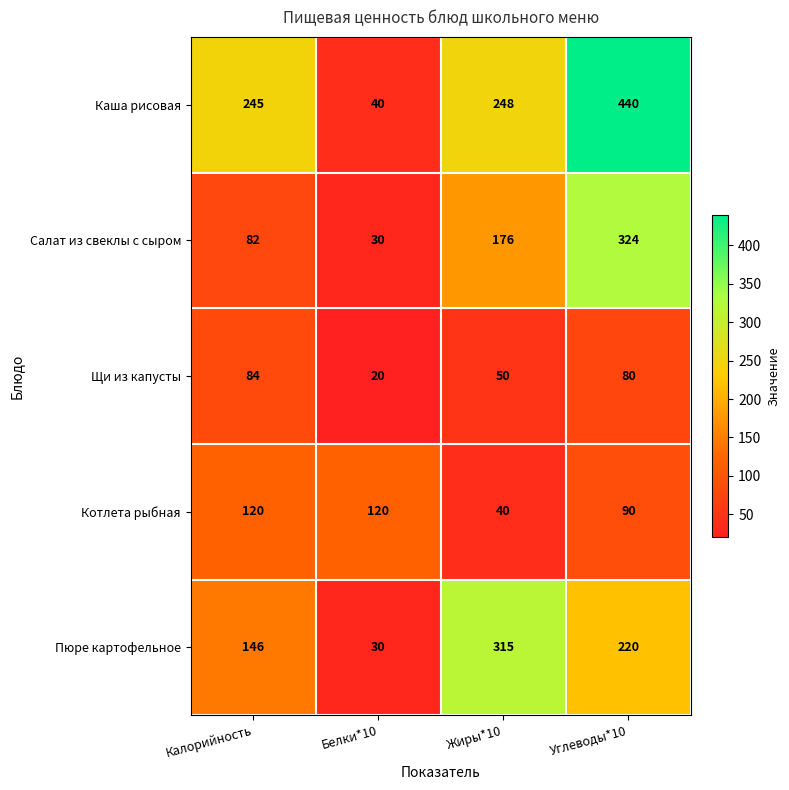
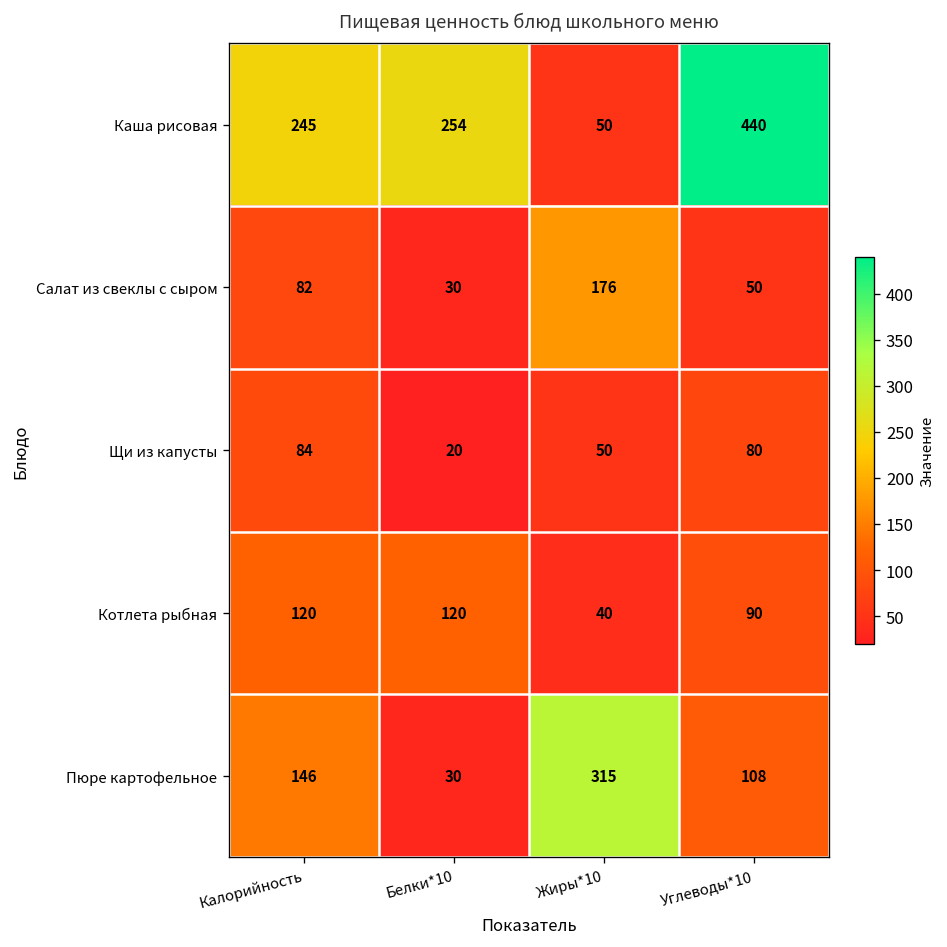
Каша рисовая, Белки*10: 40 -> 254
Каша рисовая, Жиры*10: 248 -> 50
Салат из свеклы с сыром, Углеводы*10: 324 -> 50
Пюре картофельное, Углеводы*10: 220 -> 108
